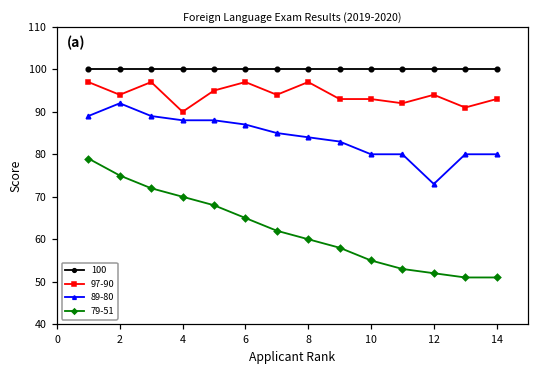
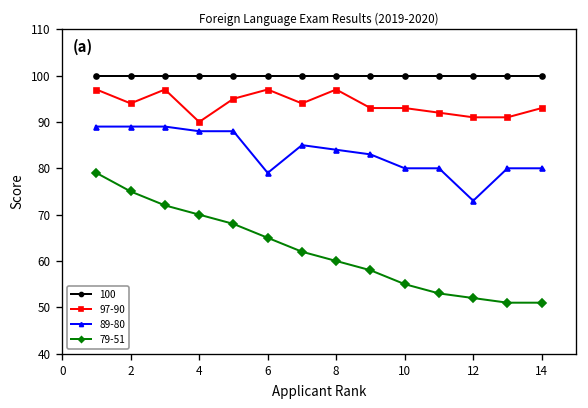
89-80, 2: 92 -> 89
89-80, 6: 87 -> 79
97-90, 12: 94 -> 91
